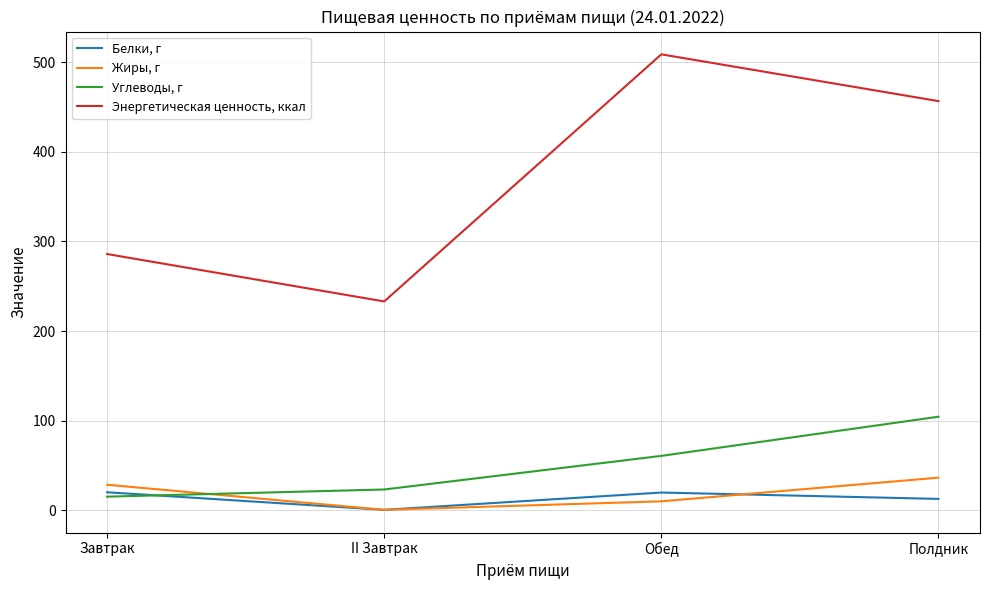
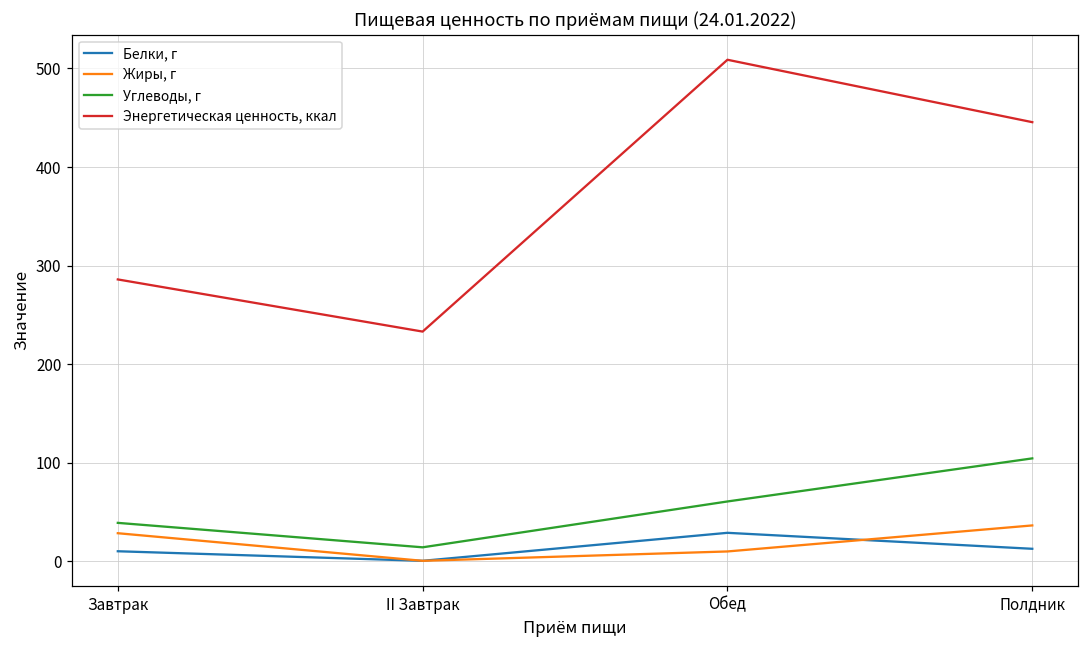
Белки, г, Завтрак: 20 -> 10
Углеводы, г, Завтрак: 20 -> 40
Углеводы, г, II Завтрак: 20 -> 10
Белки, г, Обед: 20 -> 30
Энергетическая ценность, ккал, Полдник: 460 -> 450
